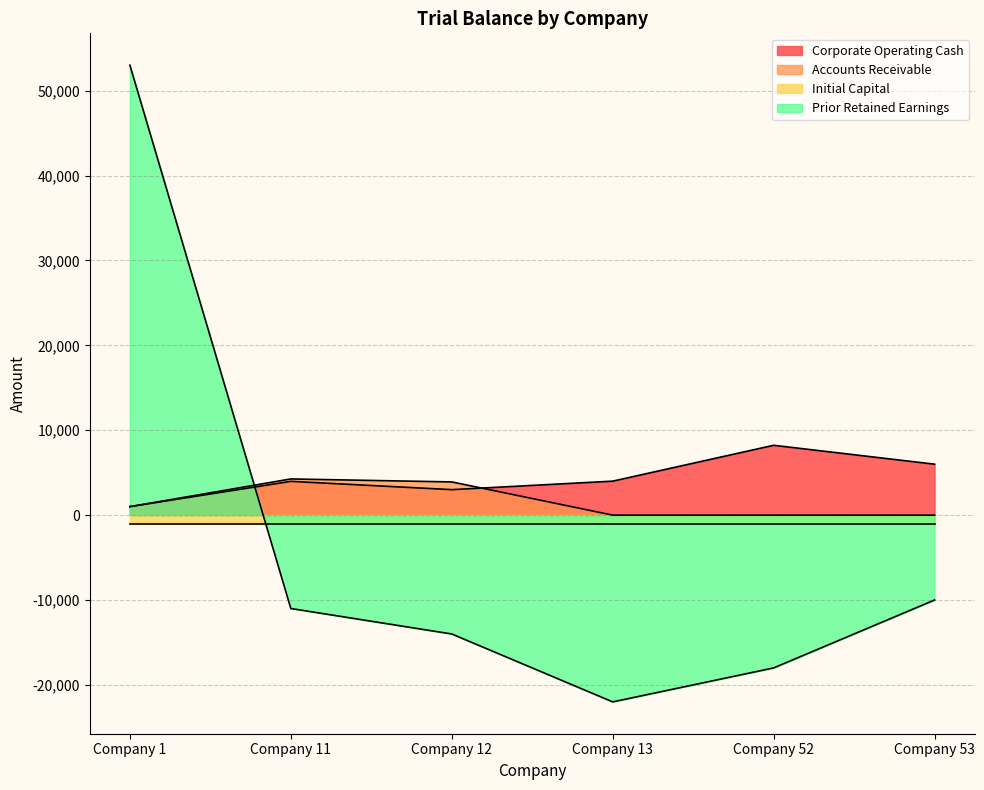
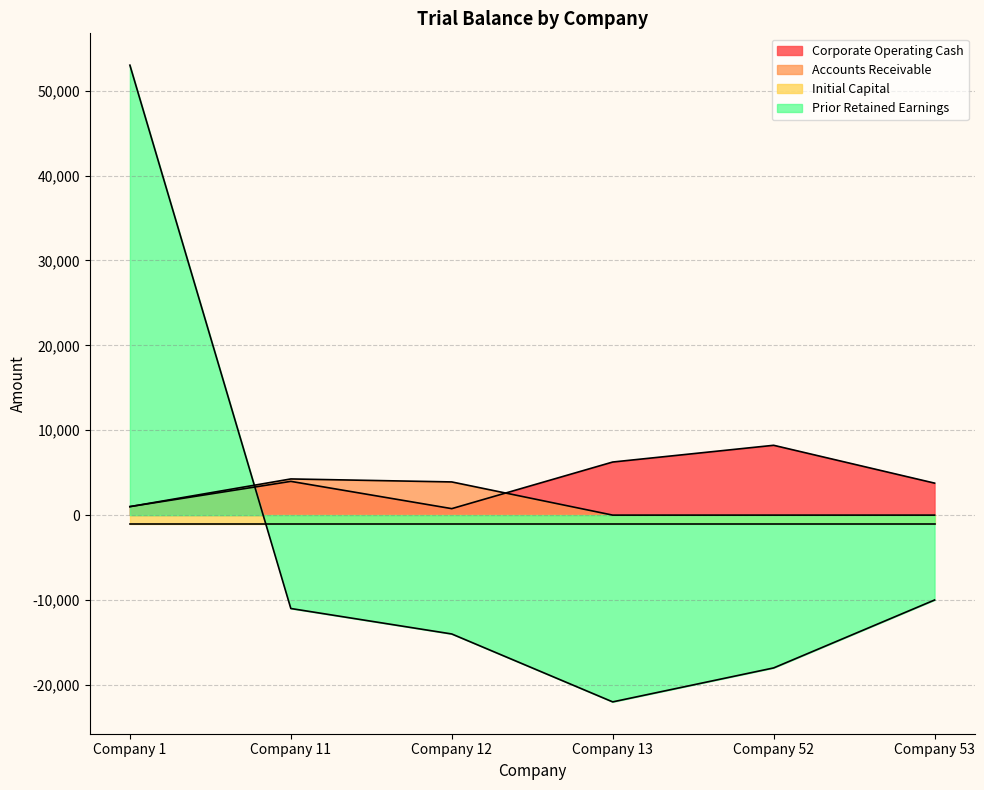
Corporate Operating Cash, Company 12: 3,000 -> 1,000
Corporate Operating Cash, Company 13: 4,000 -> 6,000
Corporate Operating Cash, Company 53: 6,000 -> 4,000
